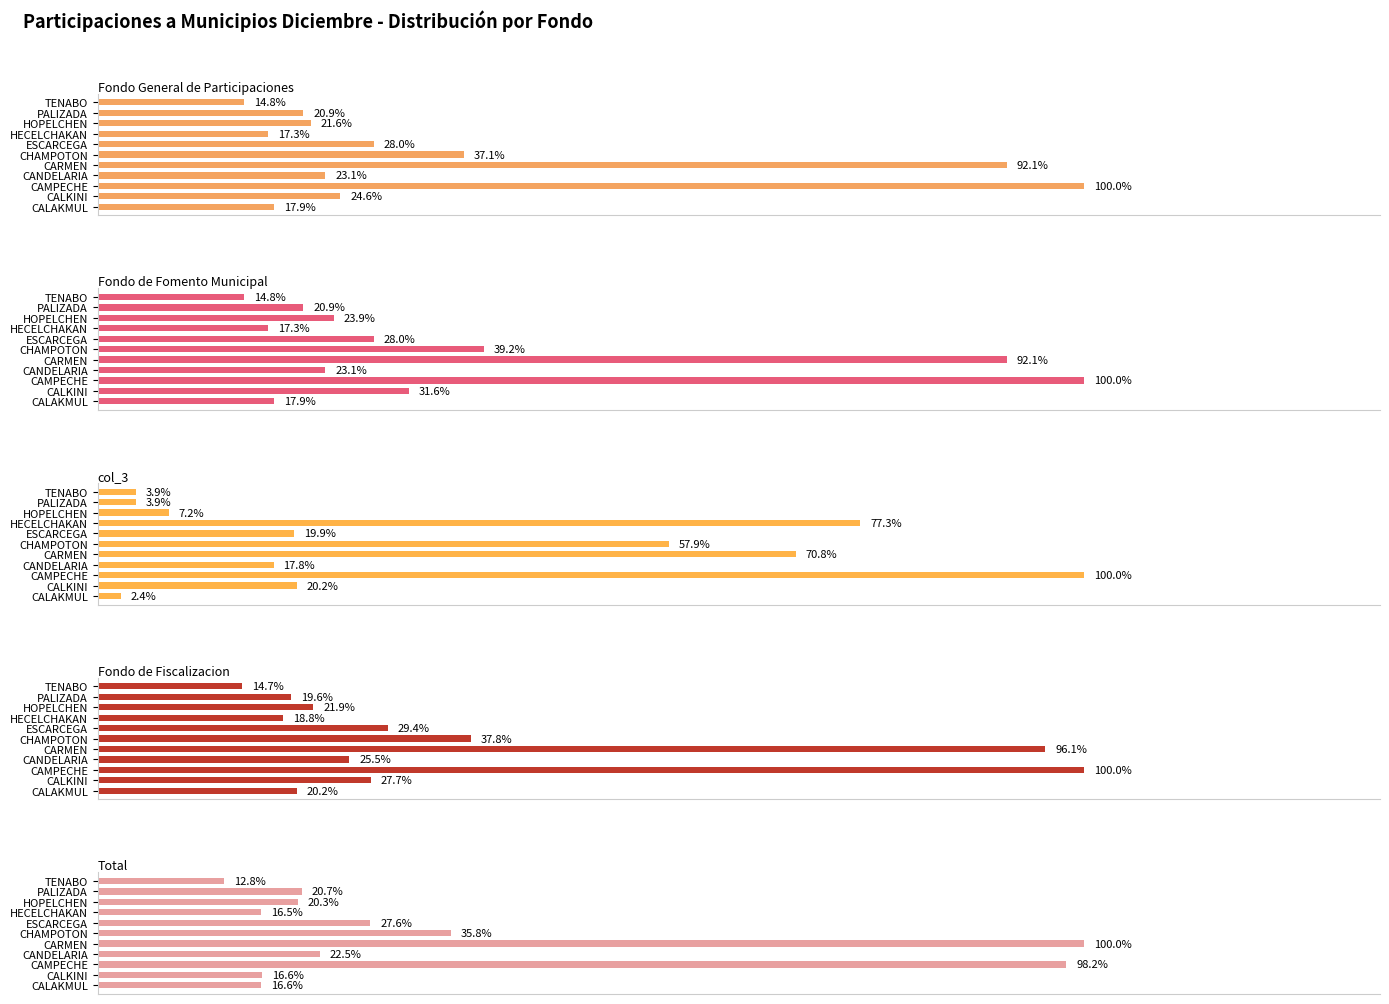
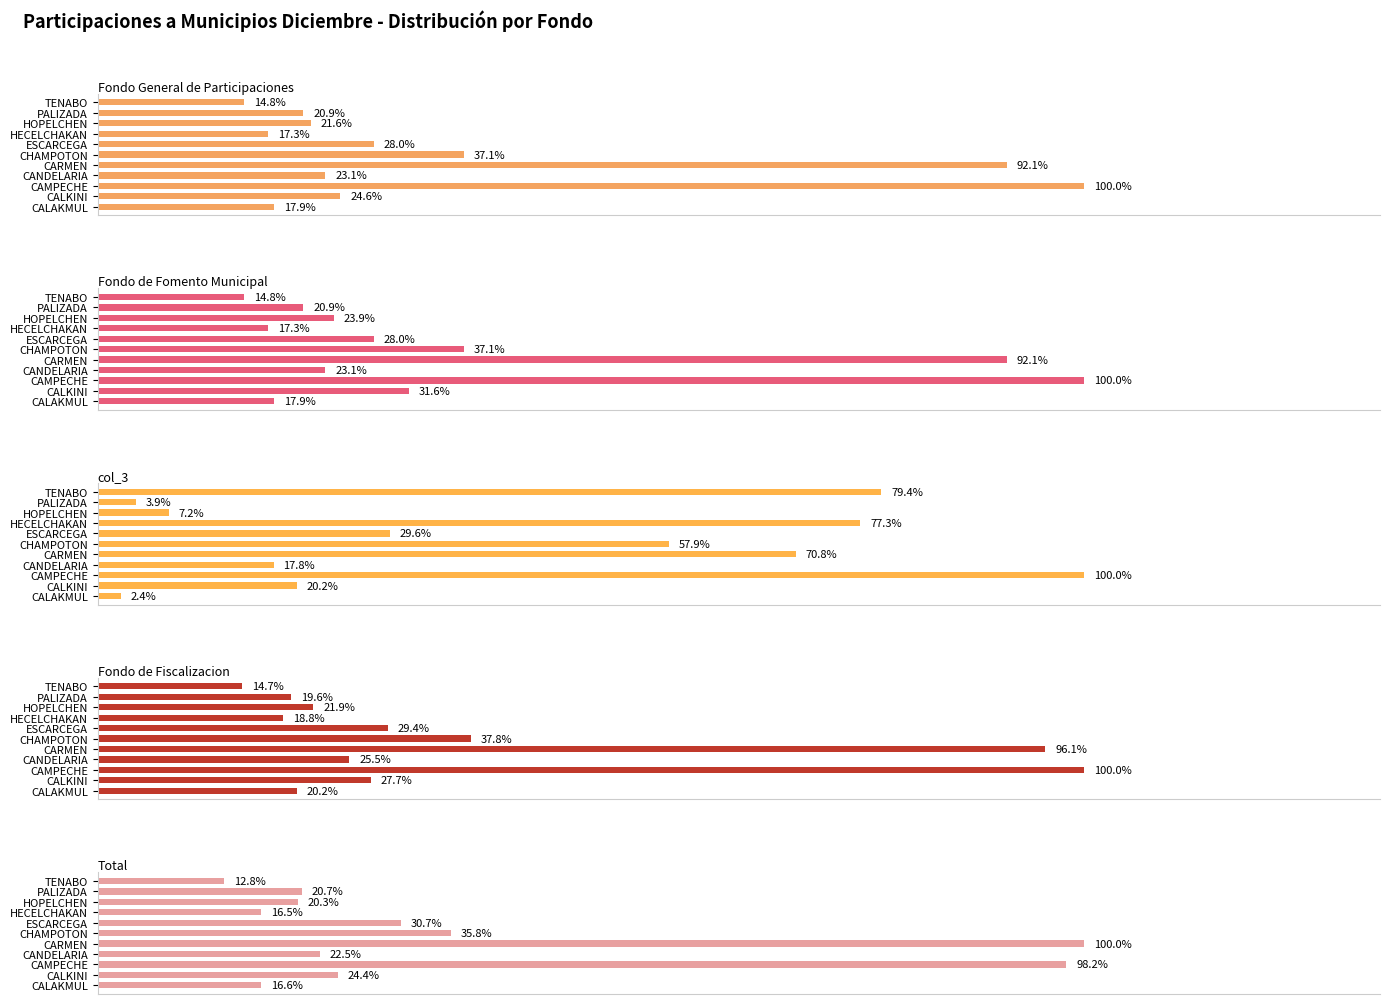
Fondo de Fomento Municipal, CHAMPOTON: 39.2% -> 37.1%
col_3, TENABO: 3.9% -> 79.4%
col_3, ESCARCEGA: 19.9% -> 29.6%
Total, ESCARCEGA: 27.6% -> 30.7%
Total, CALKINI: 16.6% -> 24.4%
